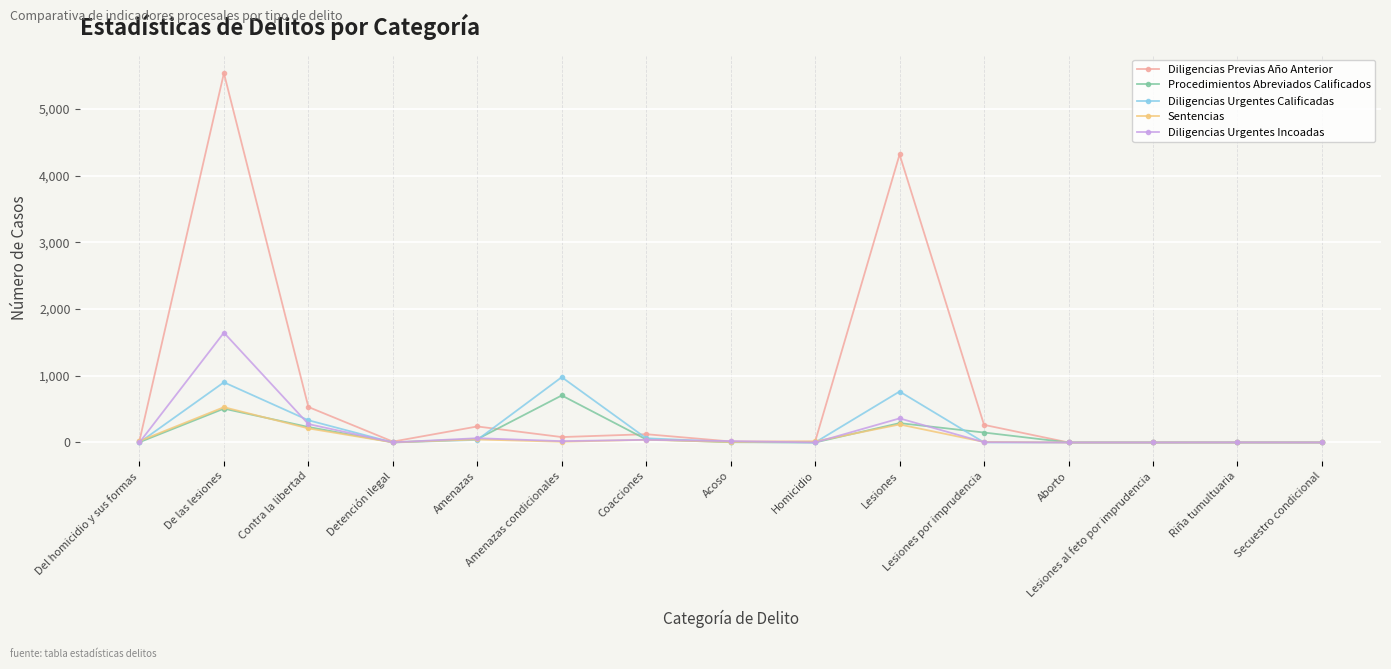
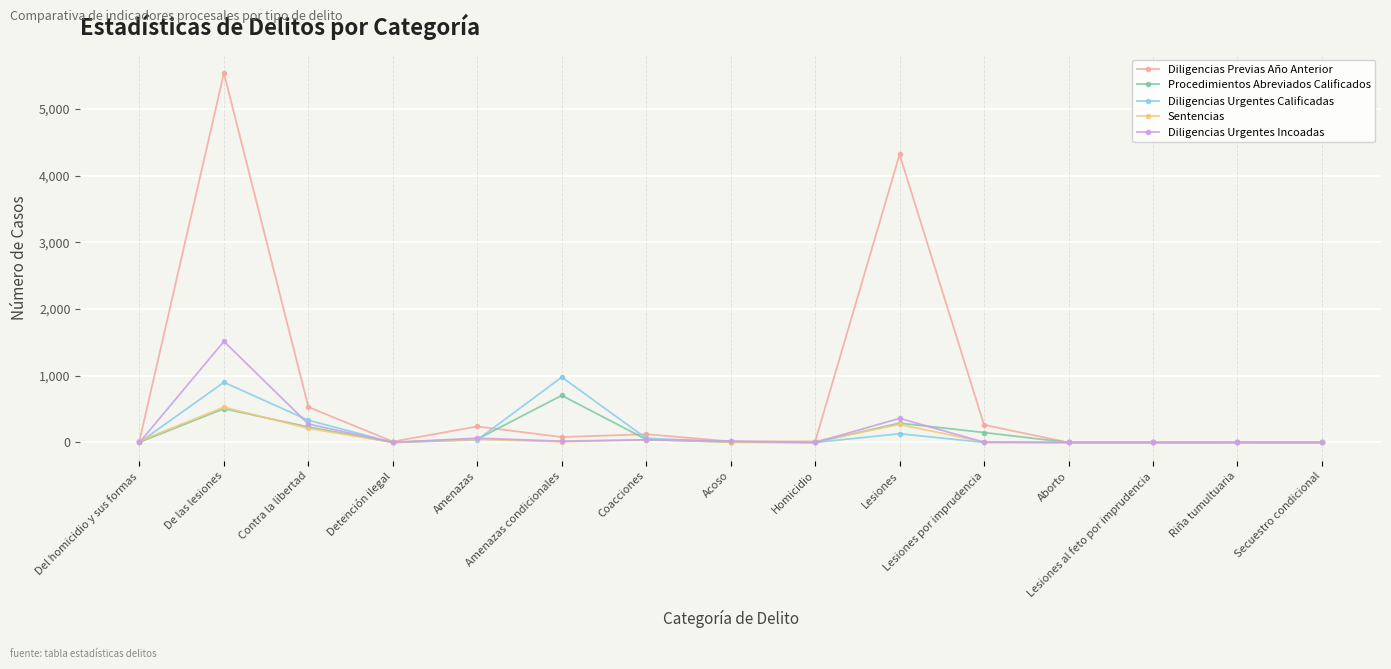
Diligencias Urgentes Incoadas, De las lesiones: 1,600 -> 1,500
Diligencias Urgentes Calificadas, Lesiones: 800 -> 100
